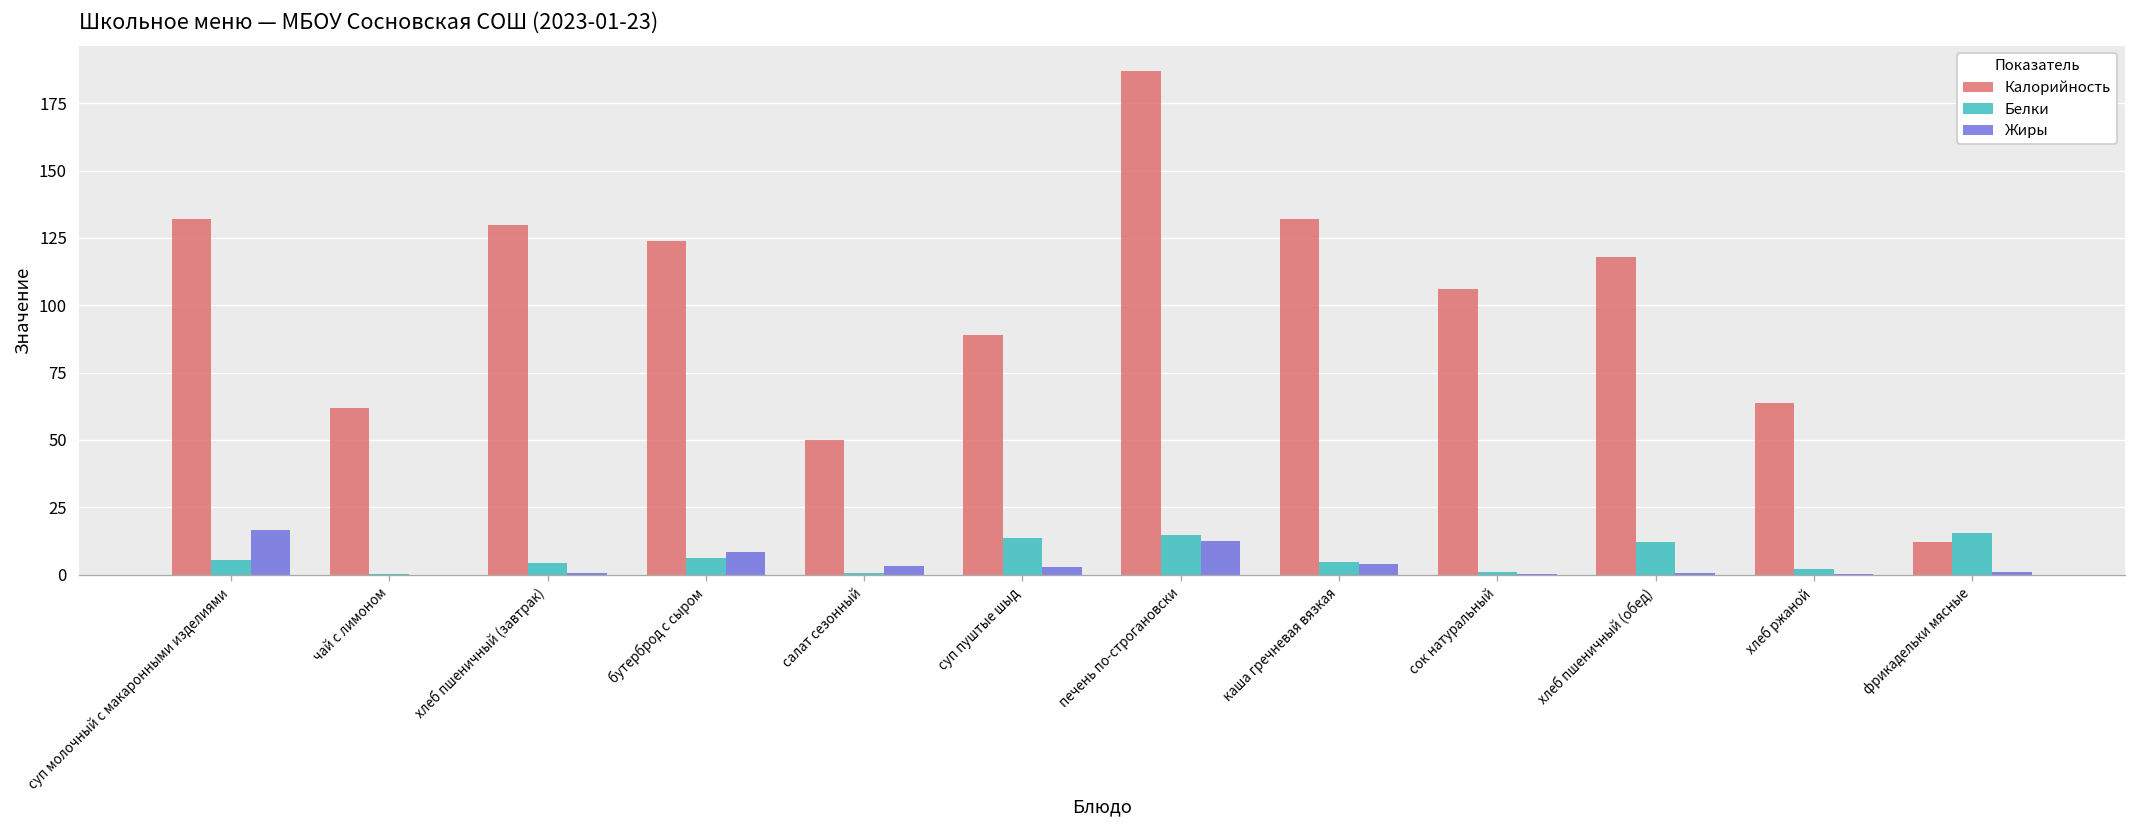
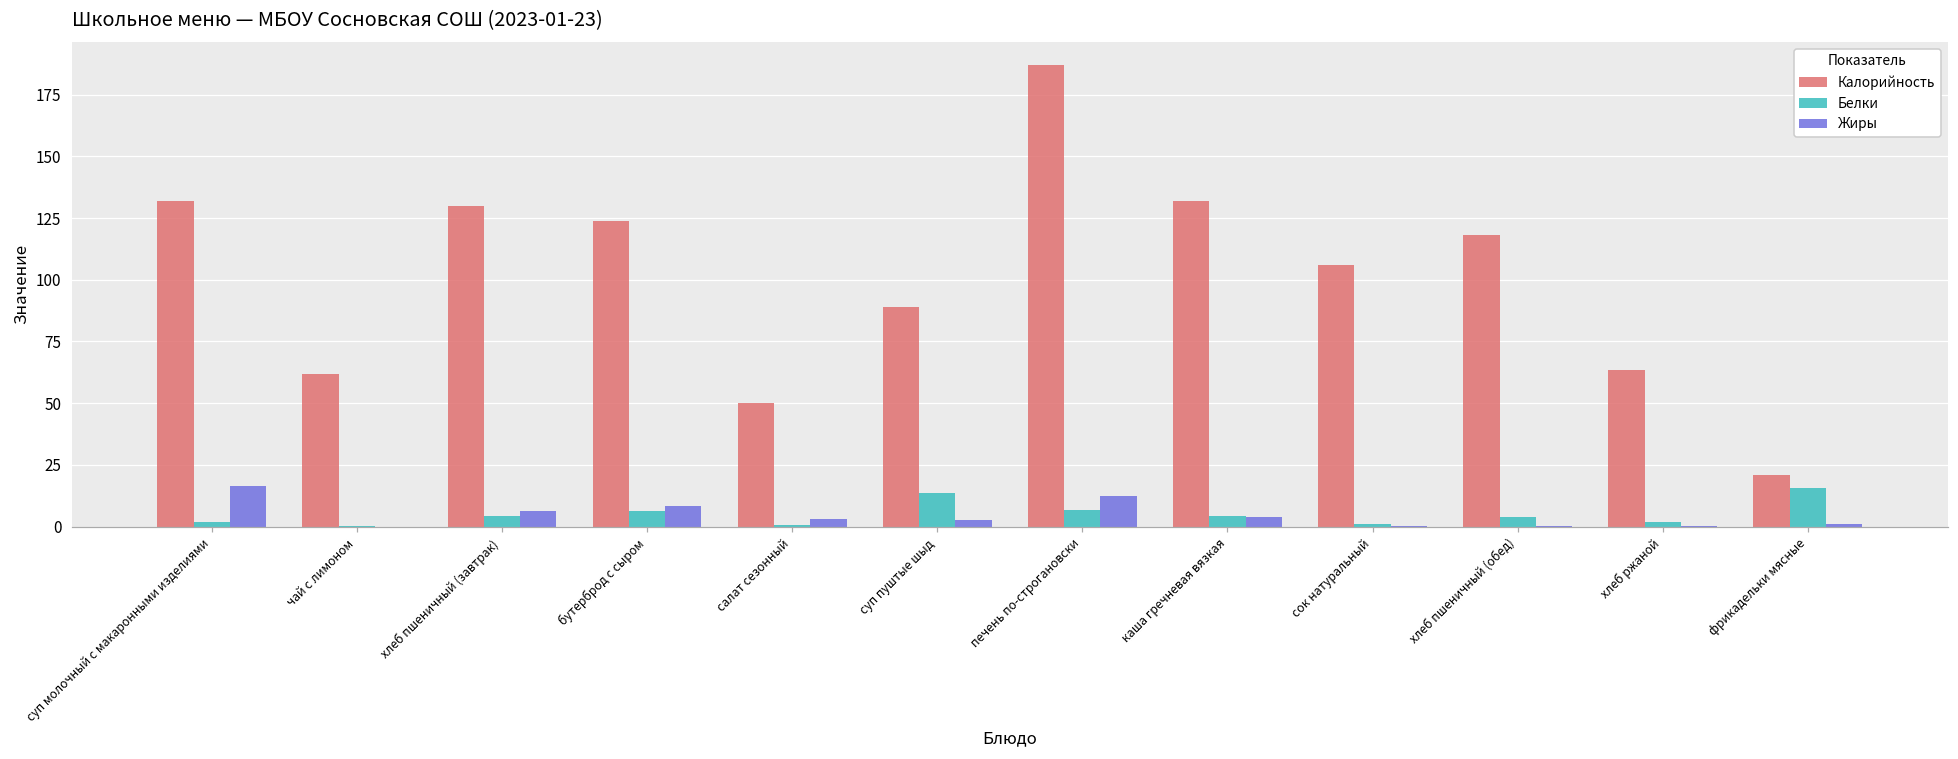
Белки, суп молочный с макаронными изделиями: 5 -> 2
Жиры, хлеб пшеничный (завтрак): 0 -> 6
Белки, печень по-строгановски: 15 -> 7
Белки, хлеб пшеничный (обед): 12 -> 4
Калорийность, фрикадельки мясные: 12 -> 21
